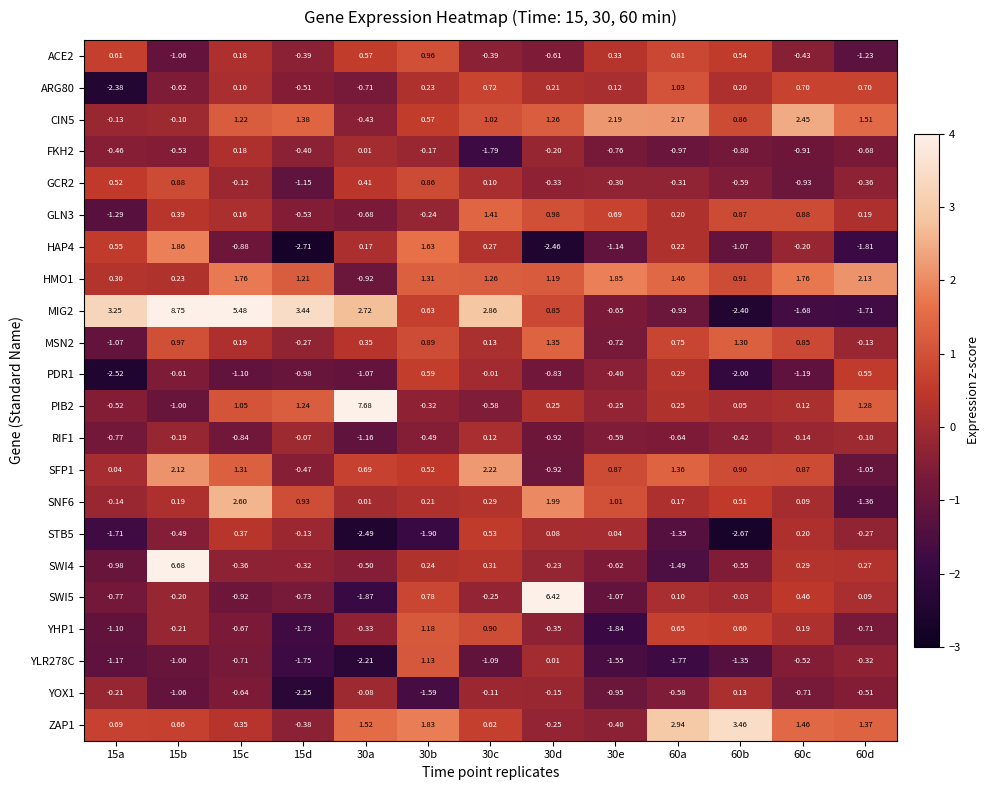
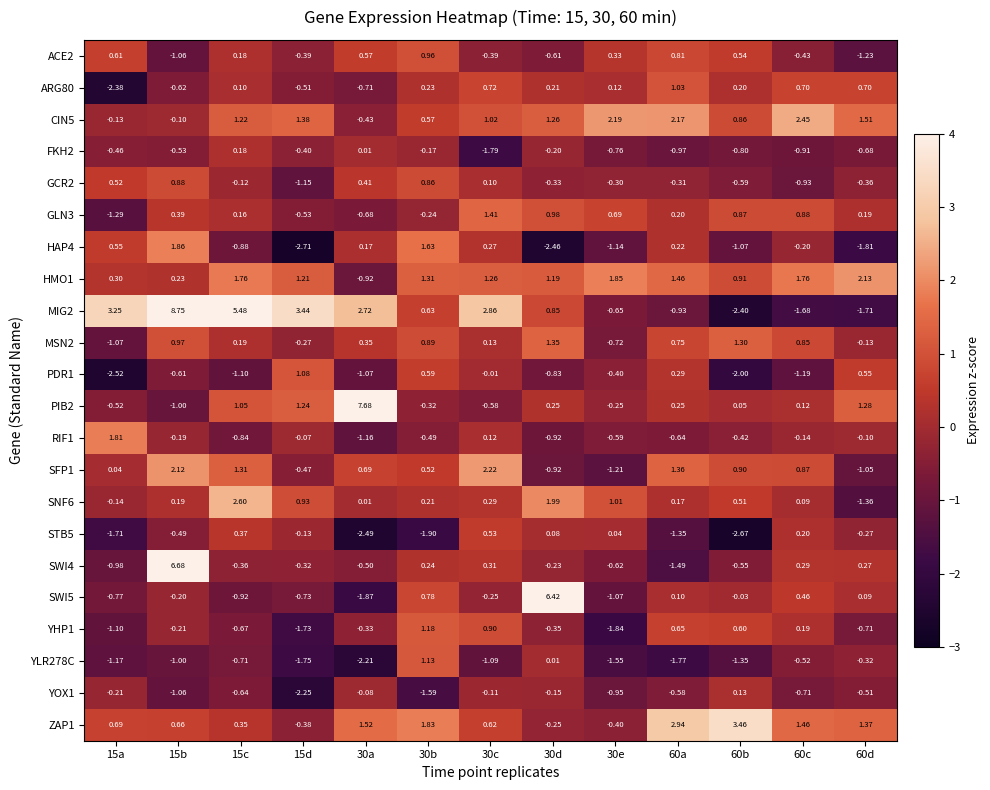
PDR1, 15d: -0.98 -> 1.08
RIF1, 15a: -0.77 -> 1.81
SFP1, 30e: 0.87 -> -1.21
